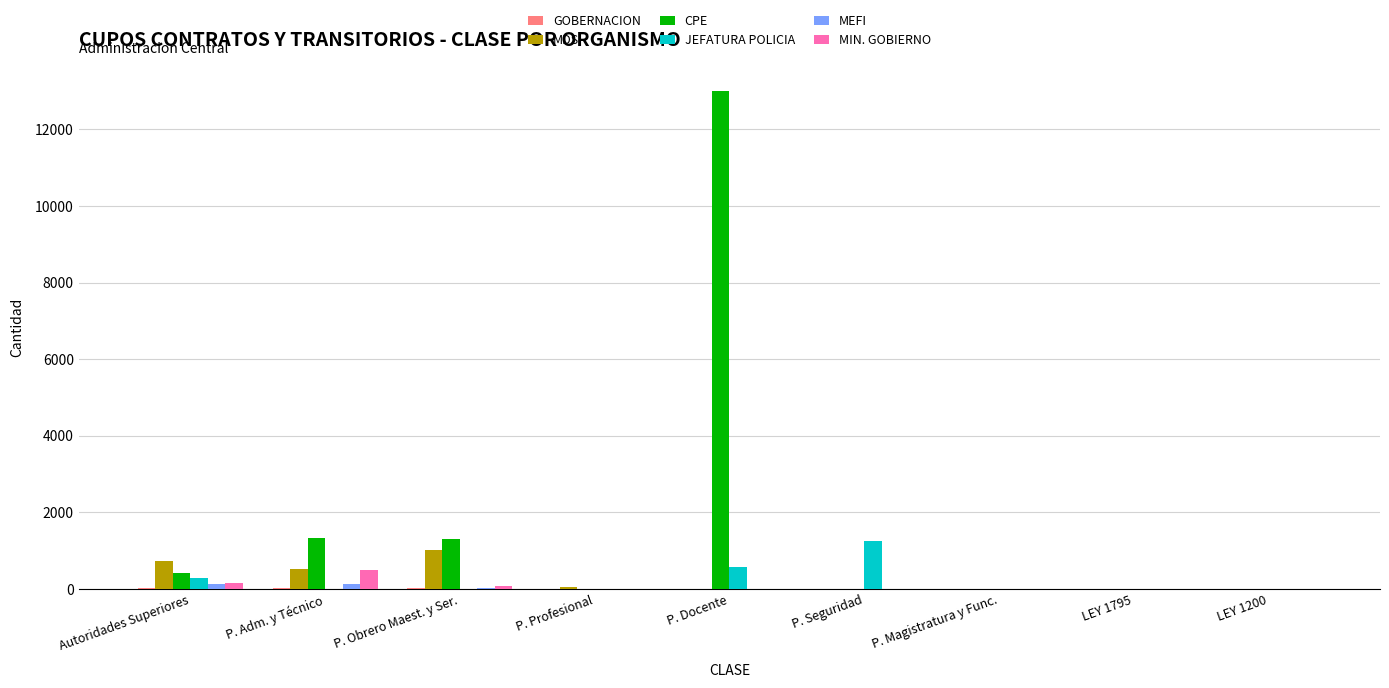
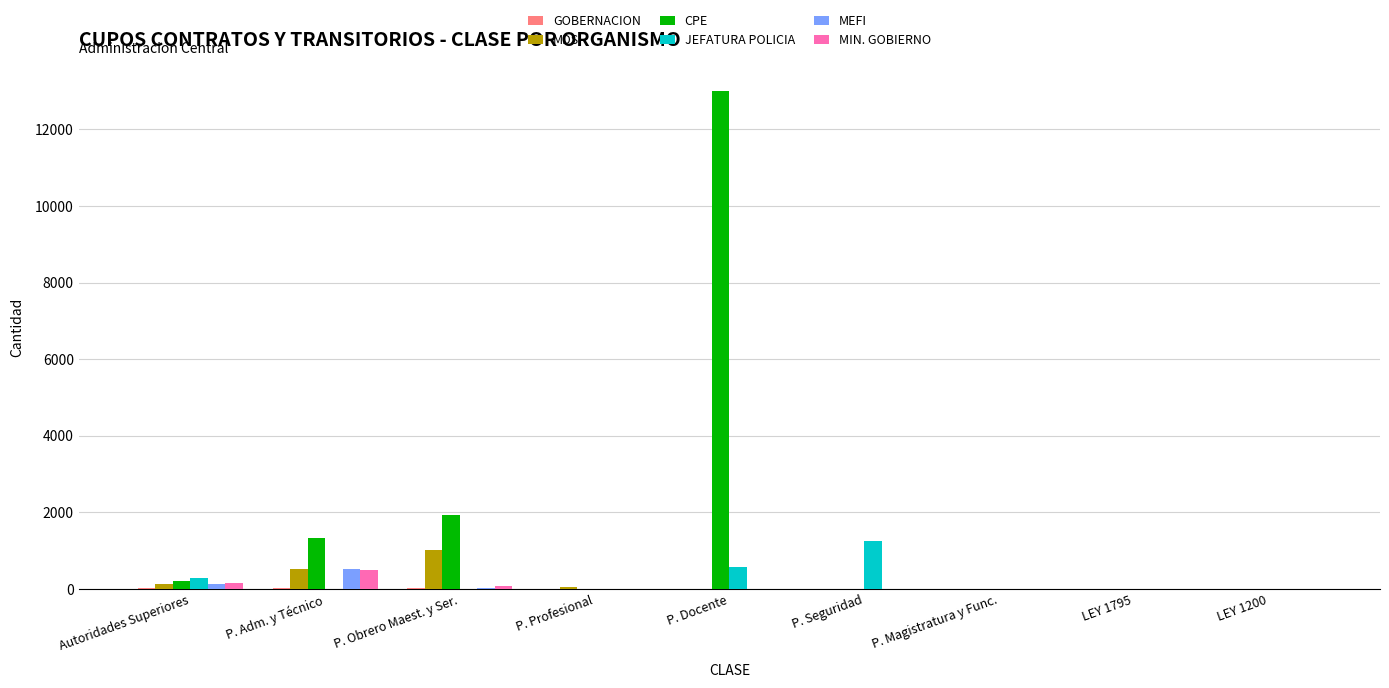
MDS, Autoridades Superiores: 700 -> 100
CPE, Autoridades Superiores: 400 -> 200
MEFI, P. Adm. y Técnico: 100 -> 500
CPE, P. Obrero Maest. y Ser.: 1300 -> 1900
